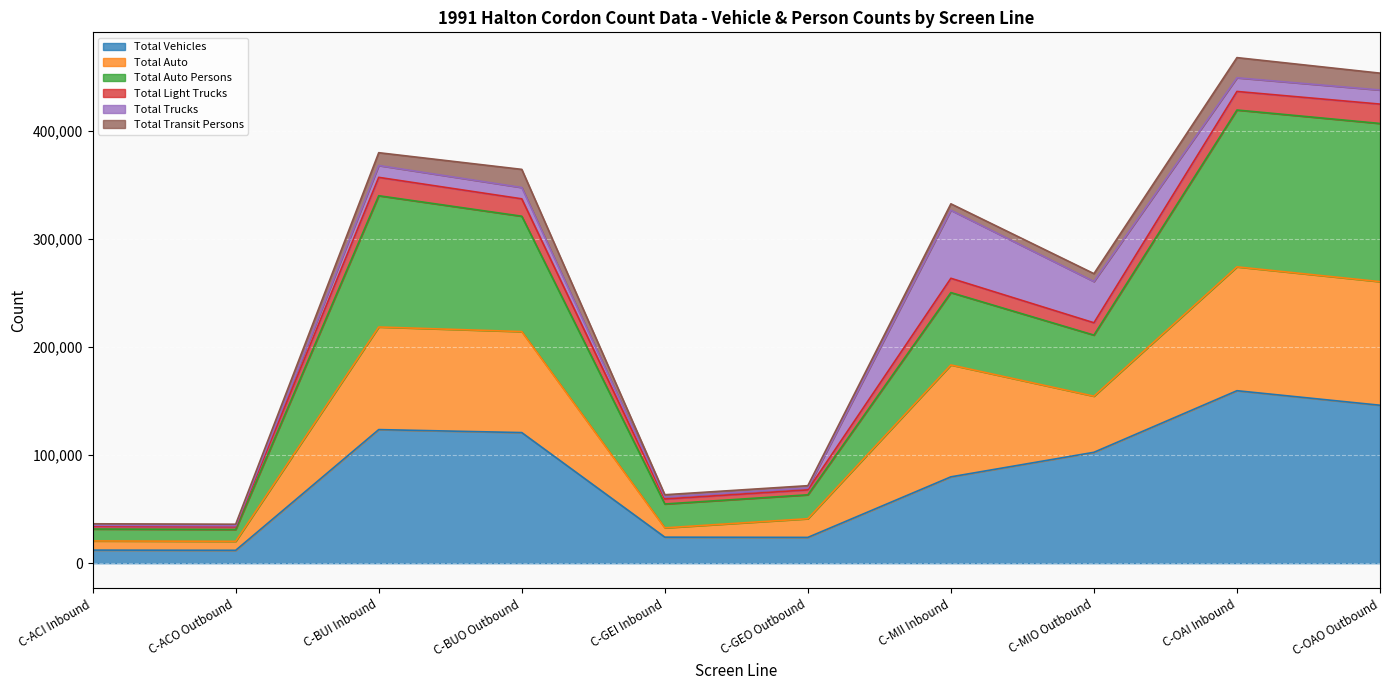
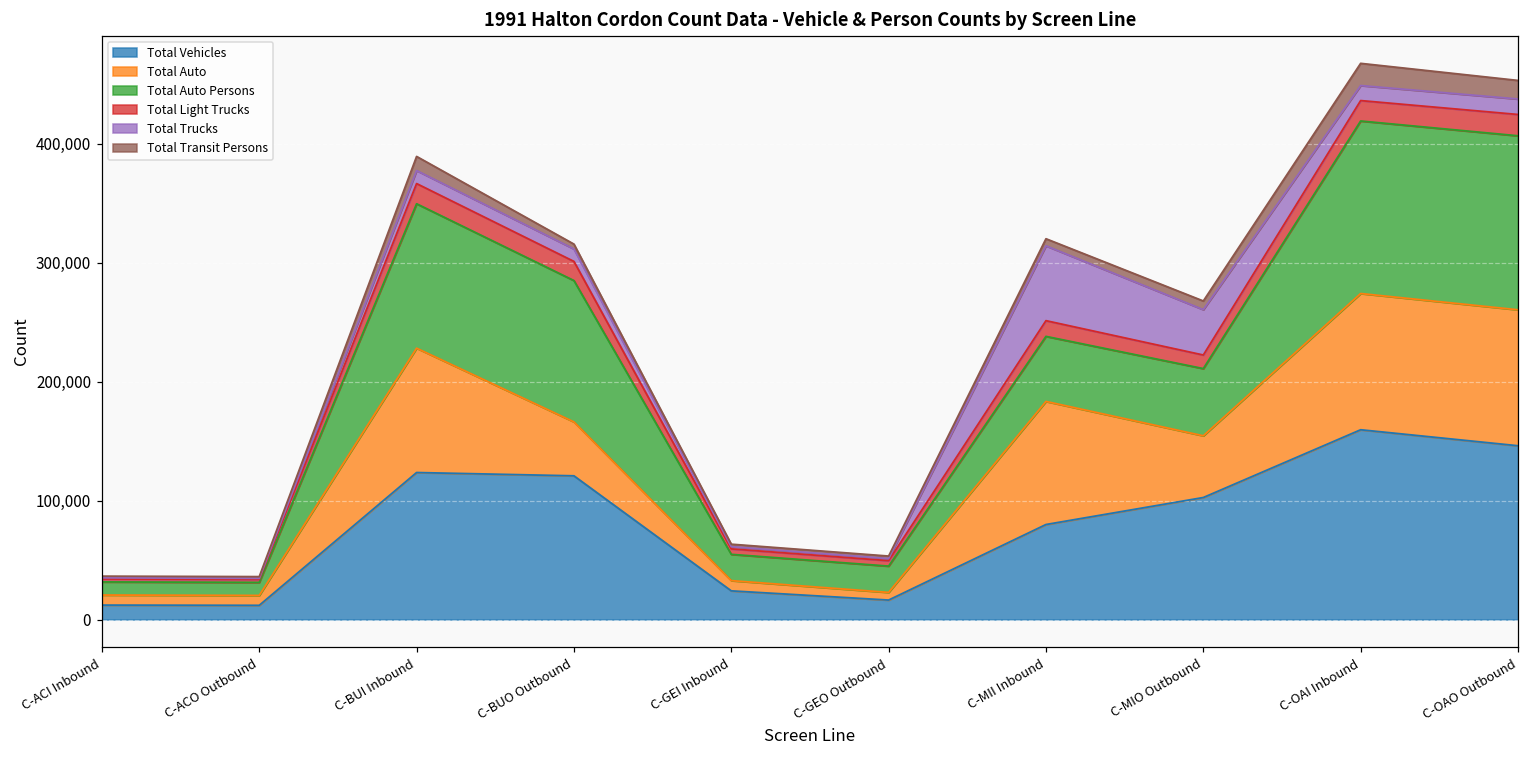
Total Auto, C-BUI Inbound: 95,000 -> 105,000
Total Auto, C-BUO Outbound: 93,000 -> 45,000
Total Auto Persons, C-BUO Outbound: 107,000 -> 119,000
Total Transit Persons, C-BUO Outbound: 17,000 -> 4,000
Total Vehicles, C-GEO Outbound: 24,000 -> 16,000
Total Auto, C-GEO Outbound: 17,000 -> 6,000
Total Auto Persons, C-MII Inbound: 67,000 -> 55,000
